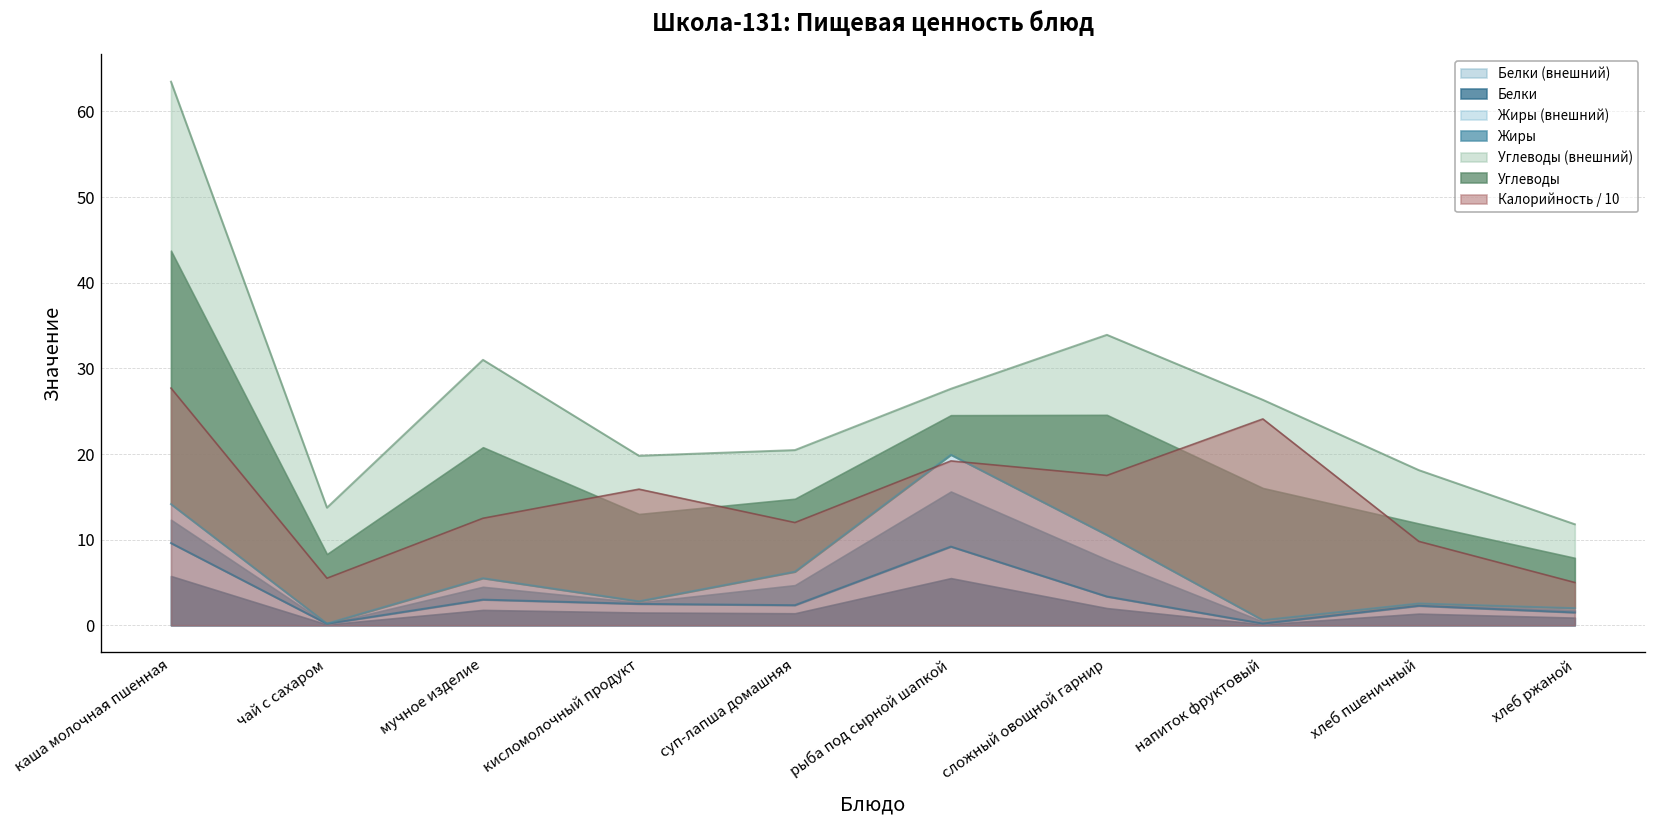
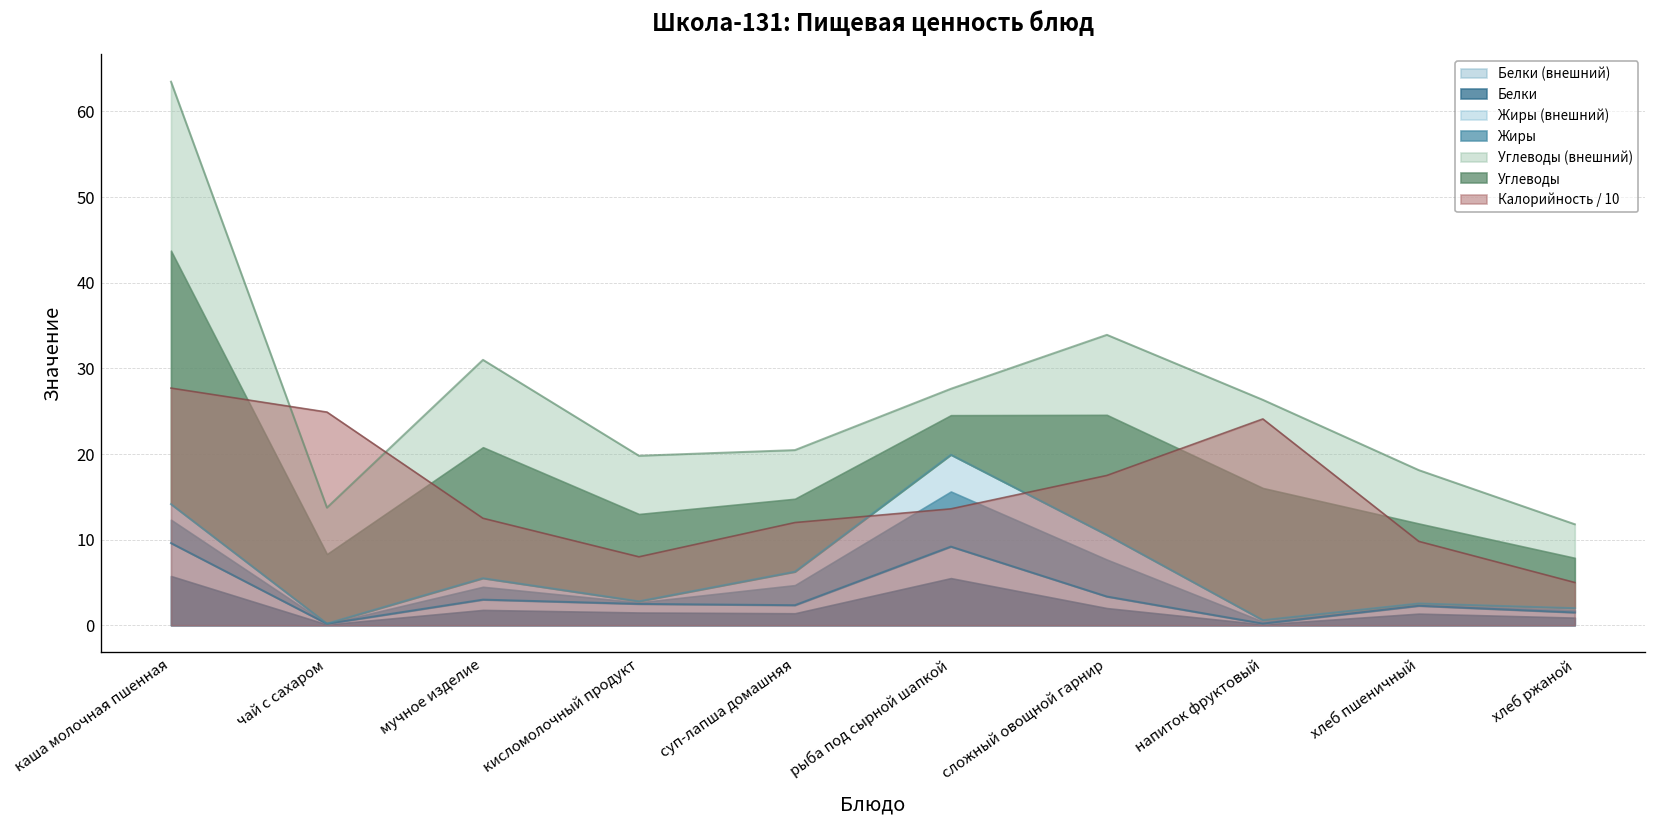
Калорийность / 10, чай с сахаром: 6 -> 25
Калорийность / 10, кисломолочный продукт: 16 -> 8
Калорийность / 10, рыба под сырной шапкой: 19 -> 14
